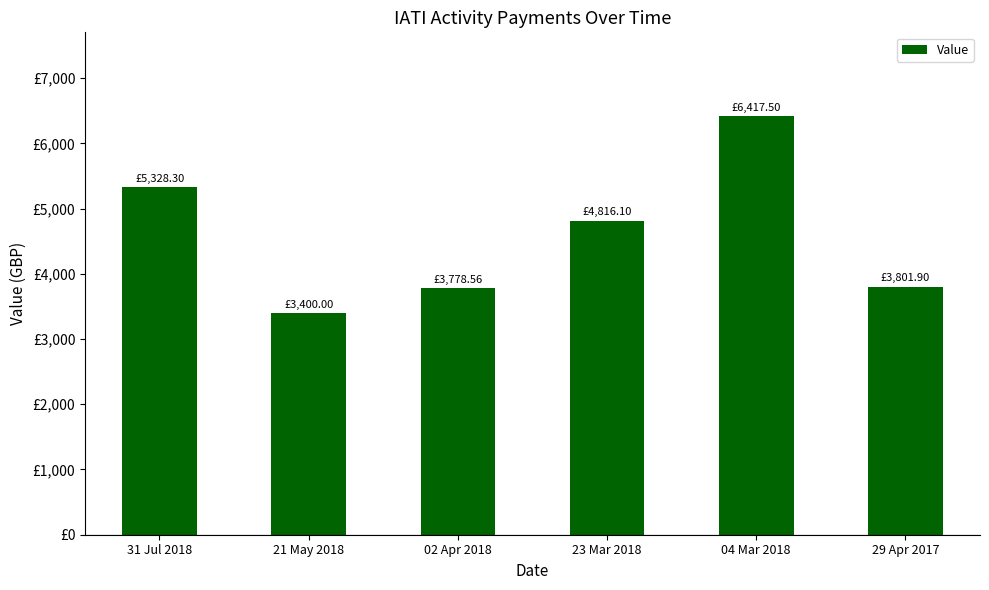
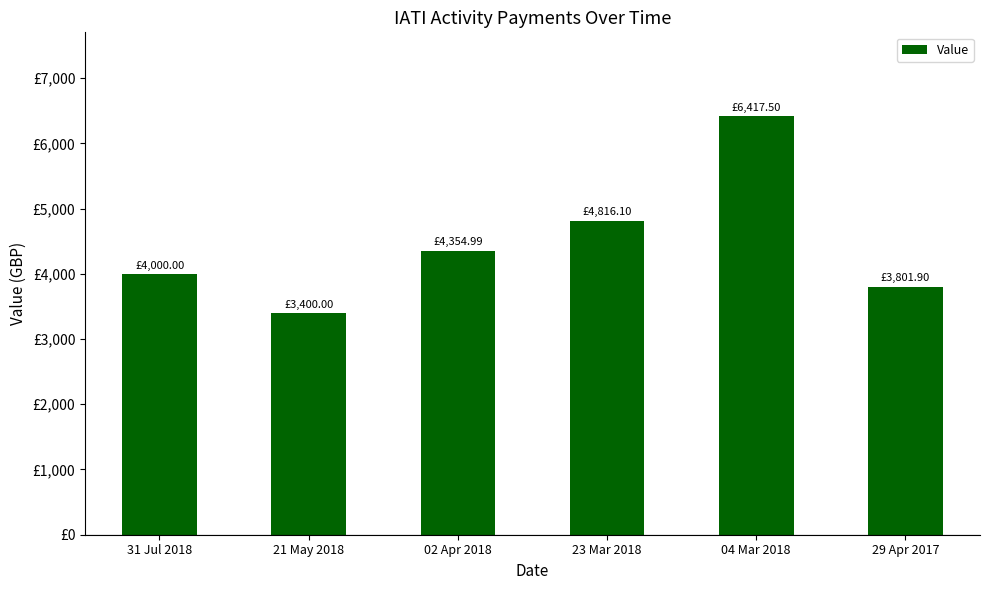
31 Jul 2018: £5,328.30 -> £4,000.00
02 Apr 2018: £3,778.56 -> £4,354.99
